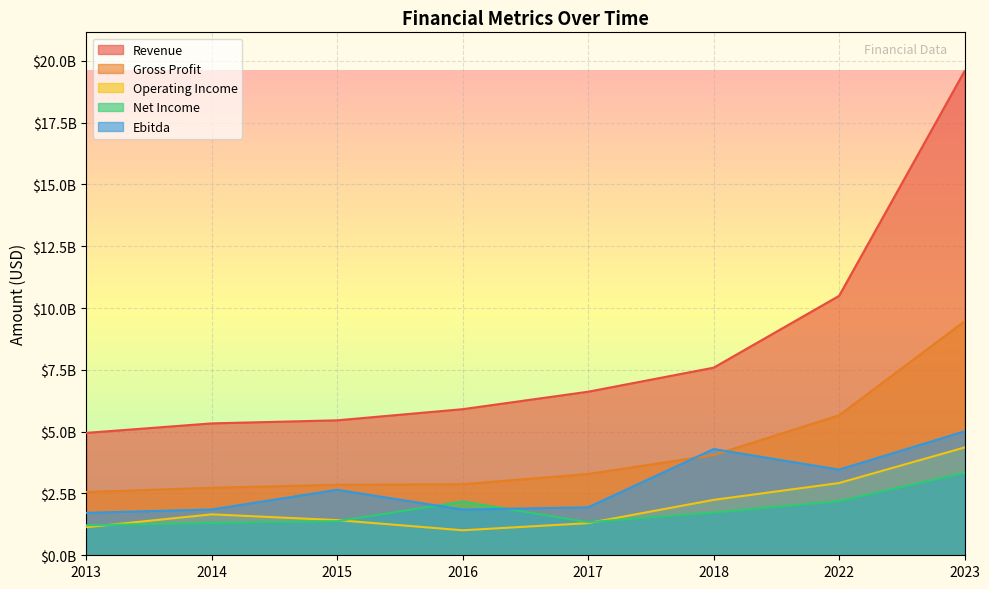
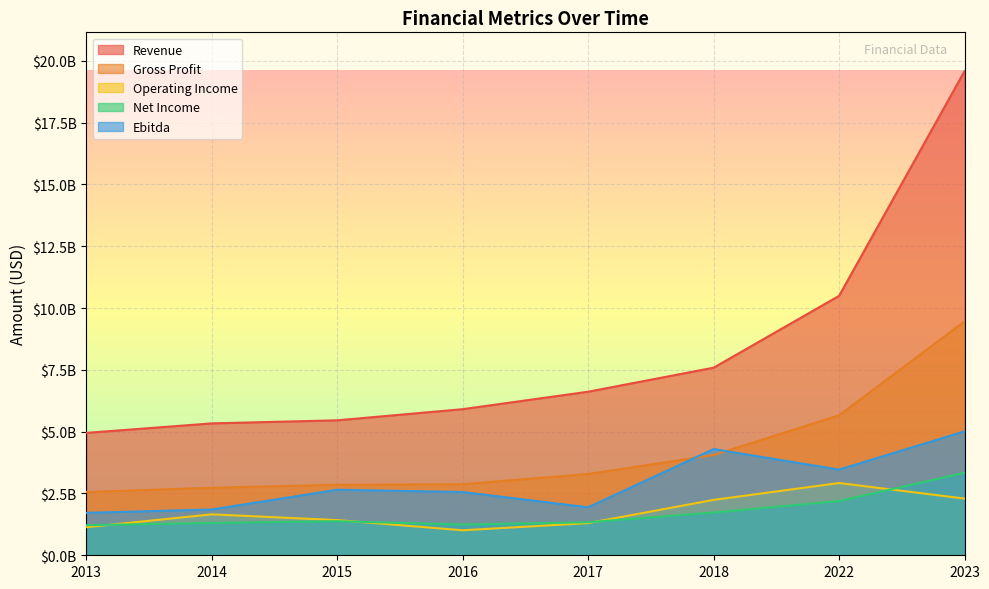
Net Income, 2016: $2200000000 -> $1200000000
Ebitda, 2016: $1800000000 -> $2600000000
Operating Income, 2023: $4400000000 -> $2300000000
